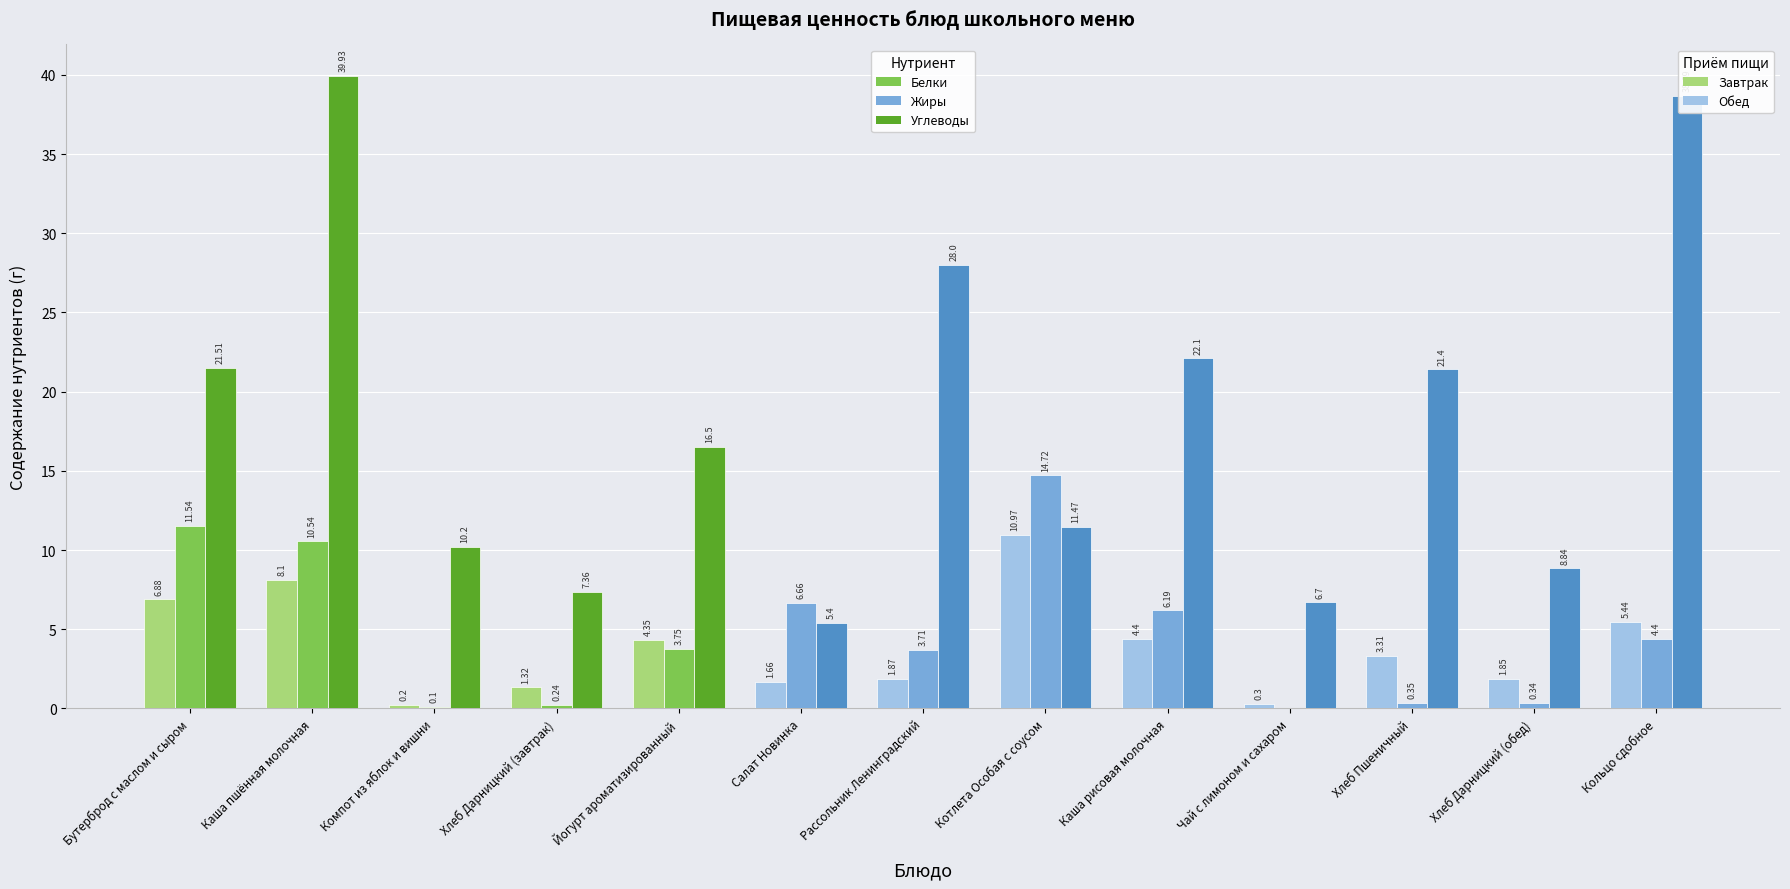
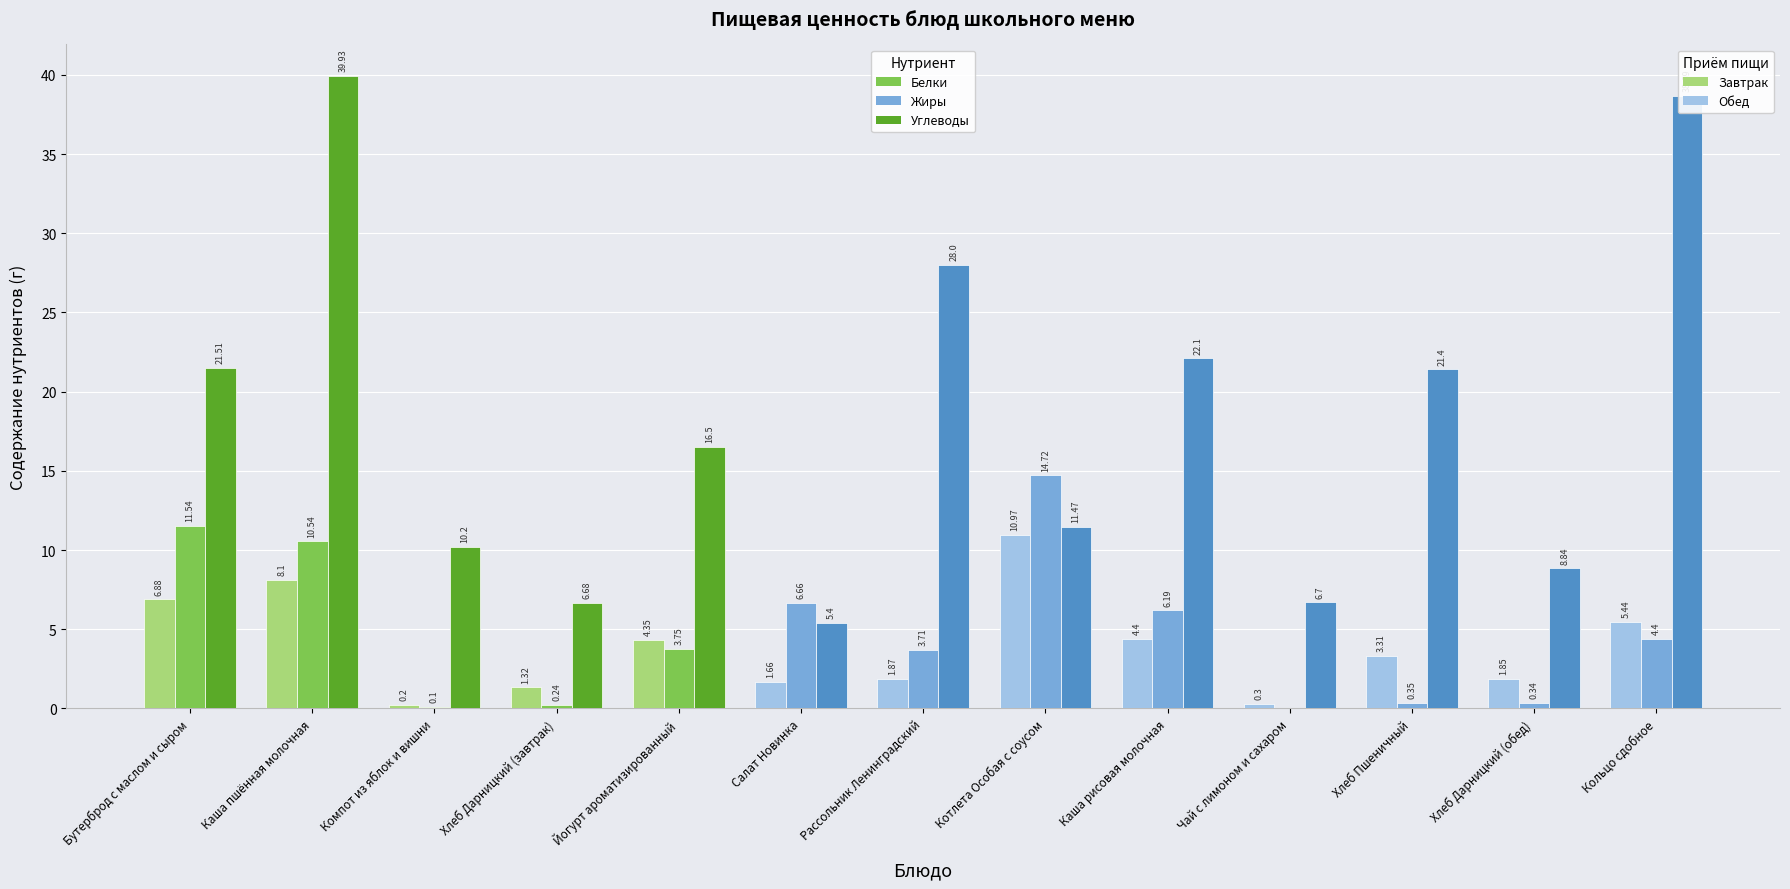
Углеводы, Хлеб Дарницкий (завтрак): 7.36 -> 6.68
